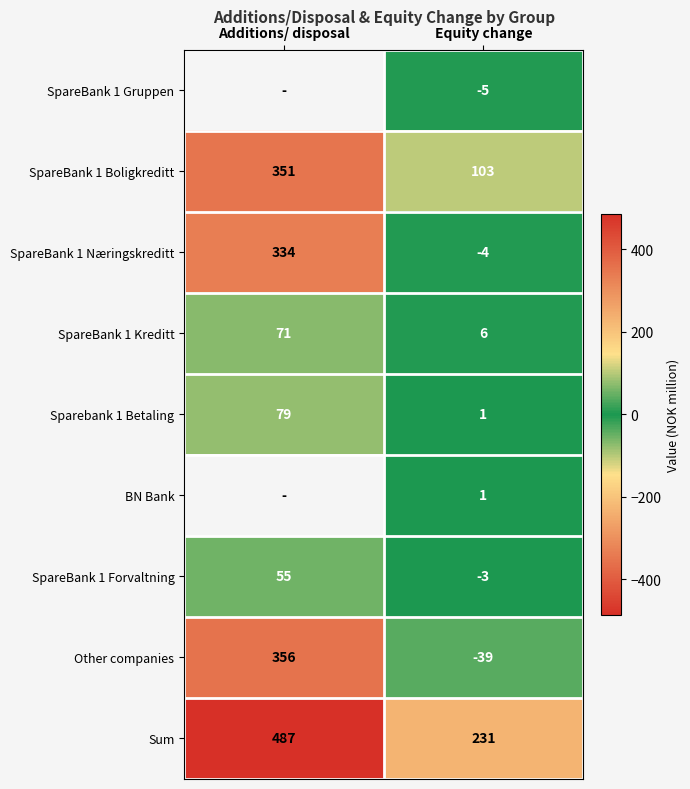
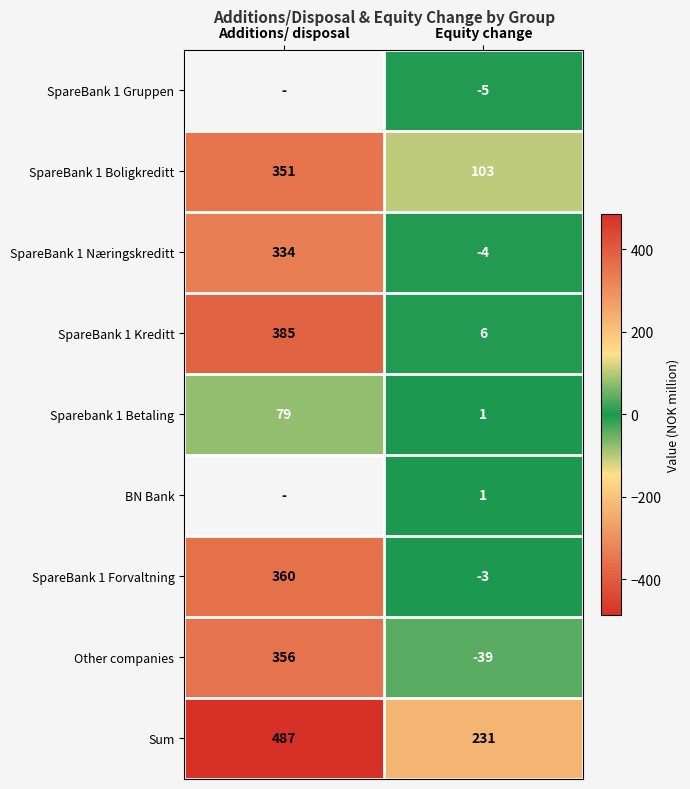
SpareBank 1 Kreditt, Additions/ disposal: 71 -> 385
SpareBank 1 Forvaltning, Additions/ disposal: 55 -> 360
